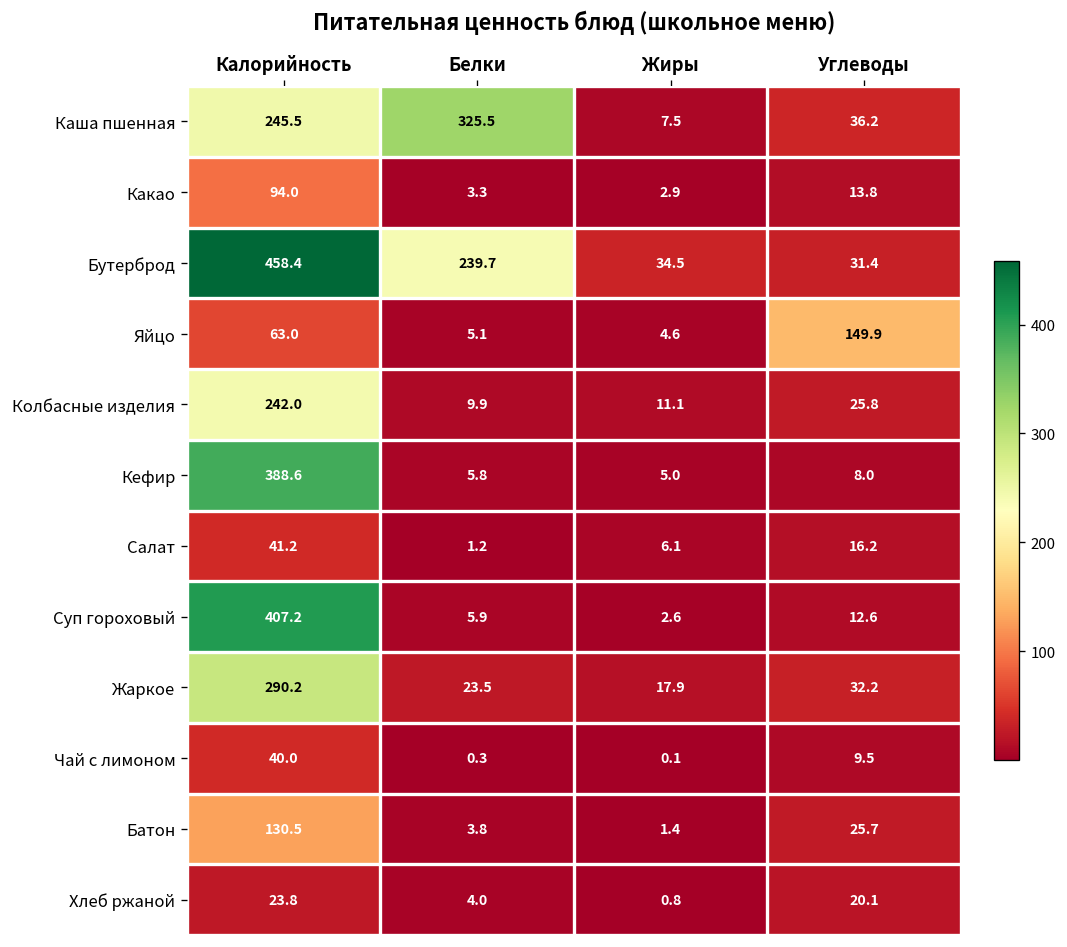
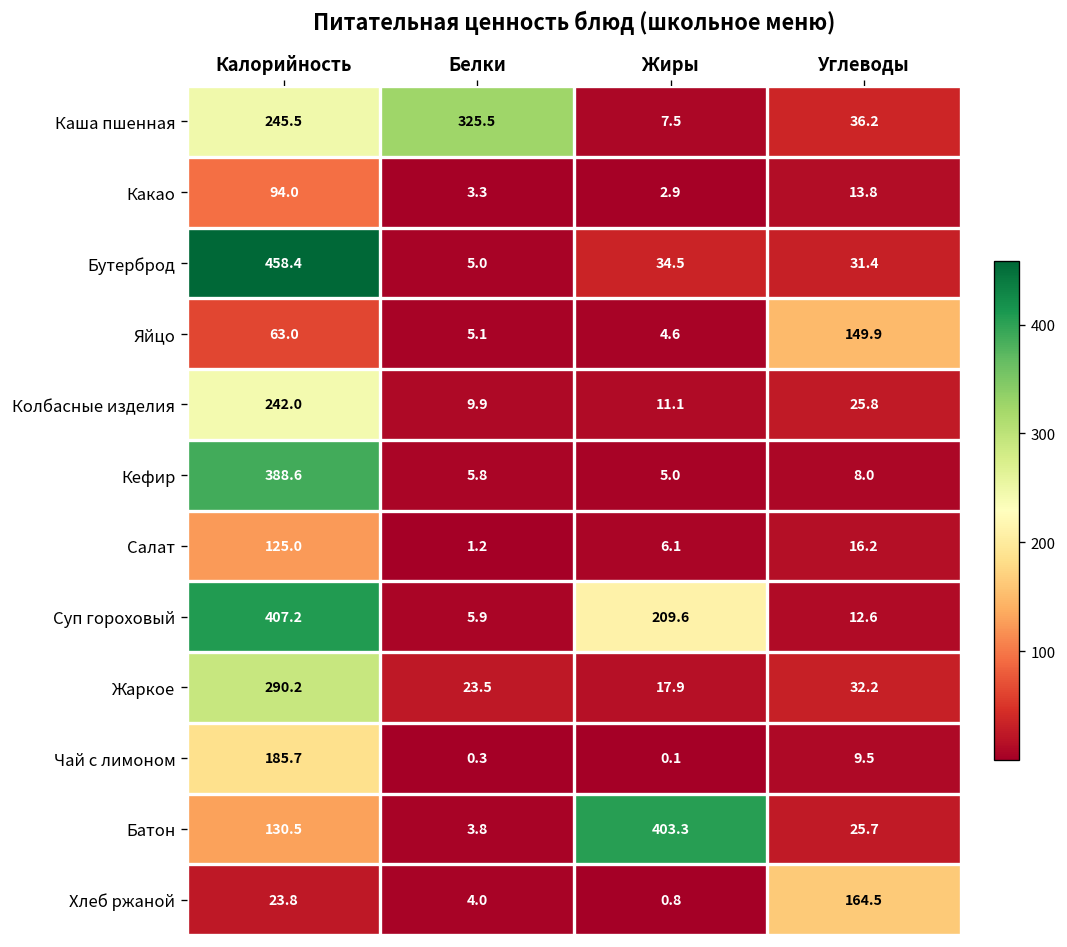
Бутерброд, Белки: 239.7 -> 5.0
Салат, Калорийность: 41.2 -> 125.0
Суп гороховый, Жиры: 2.6 -> 209.6
Чай с лимоном, Калорийность: 40.0 -> 185.7
Батон, Жиры: 1.4 -> 403.3
Хлеб ржаной, Углеводы: 20.1 -> 164.5
